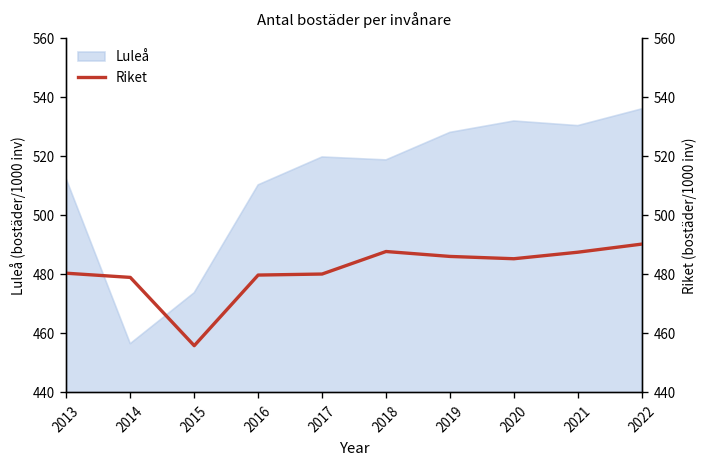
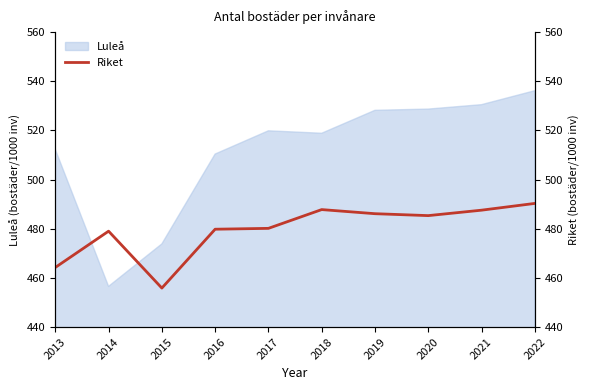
Luleå, 2020: 532 -> 529
Riket, 2013: 480 -> 464
